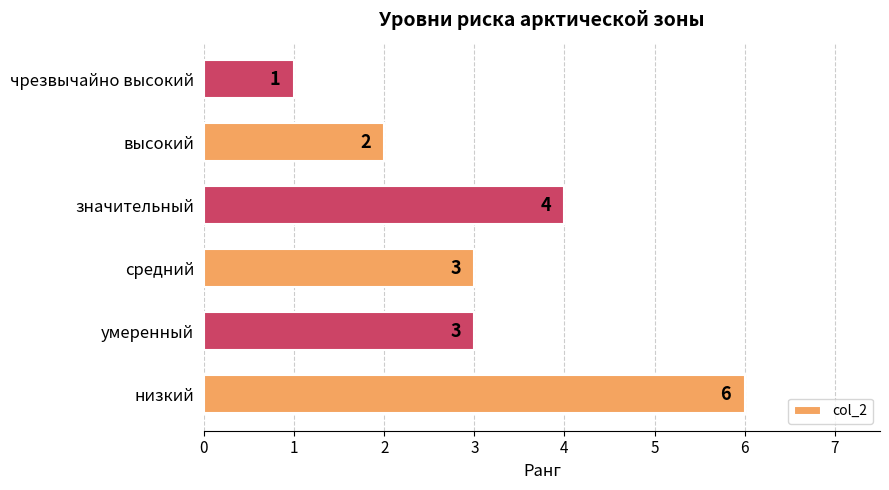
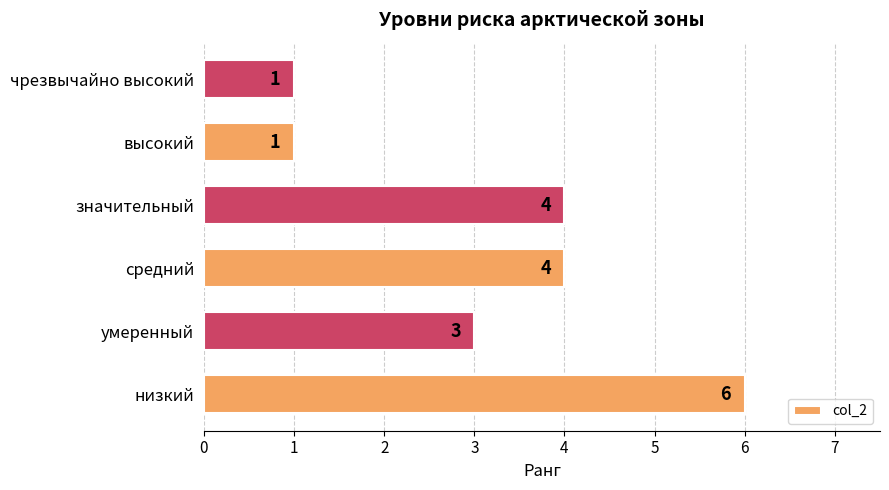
высокий: 2 -> 1
средний: 3 -> 4
